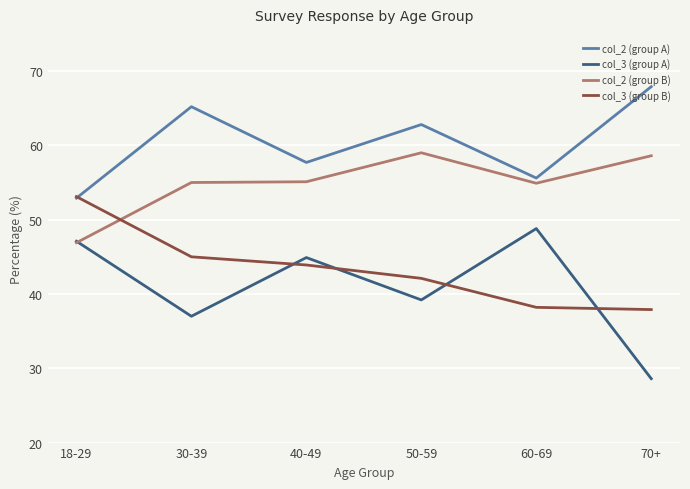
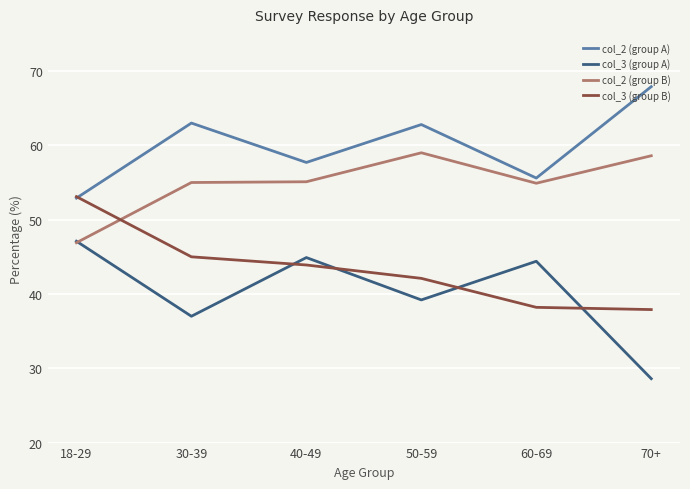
col_2 (group A), 30-39: 65 -> 63
col_3 (group A), 60-69: 49 -> 44
